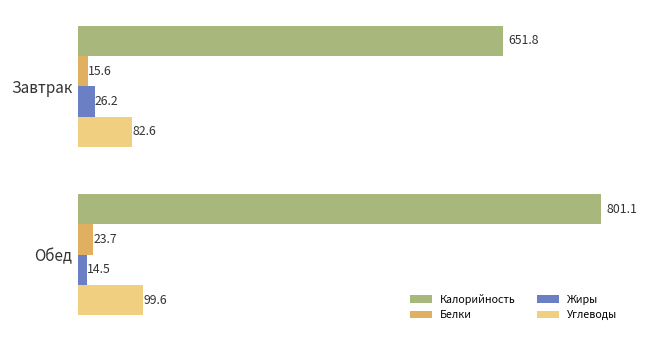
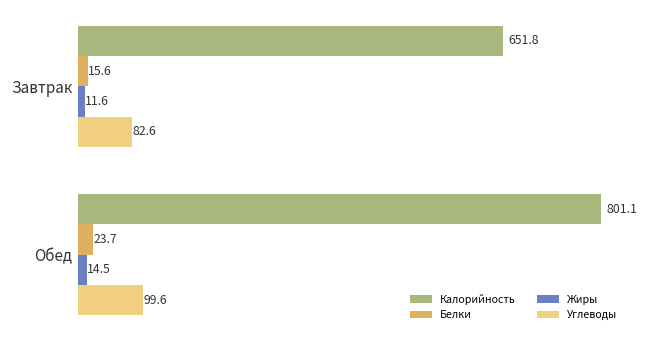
Жиры, Завтрак: 26.2 -> 11.6
